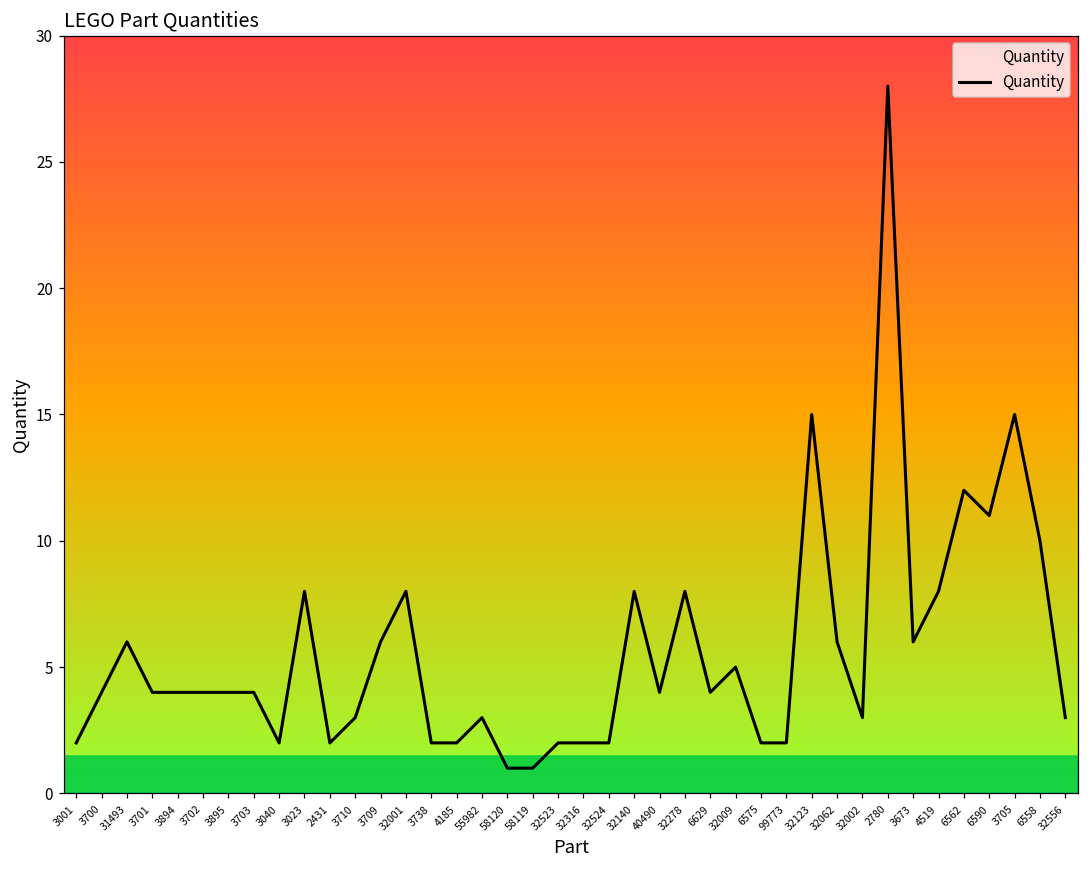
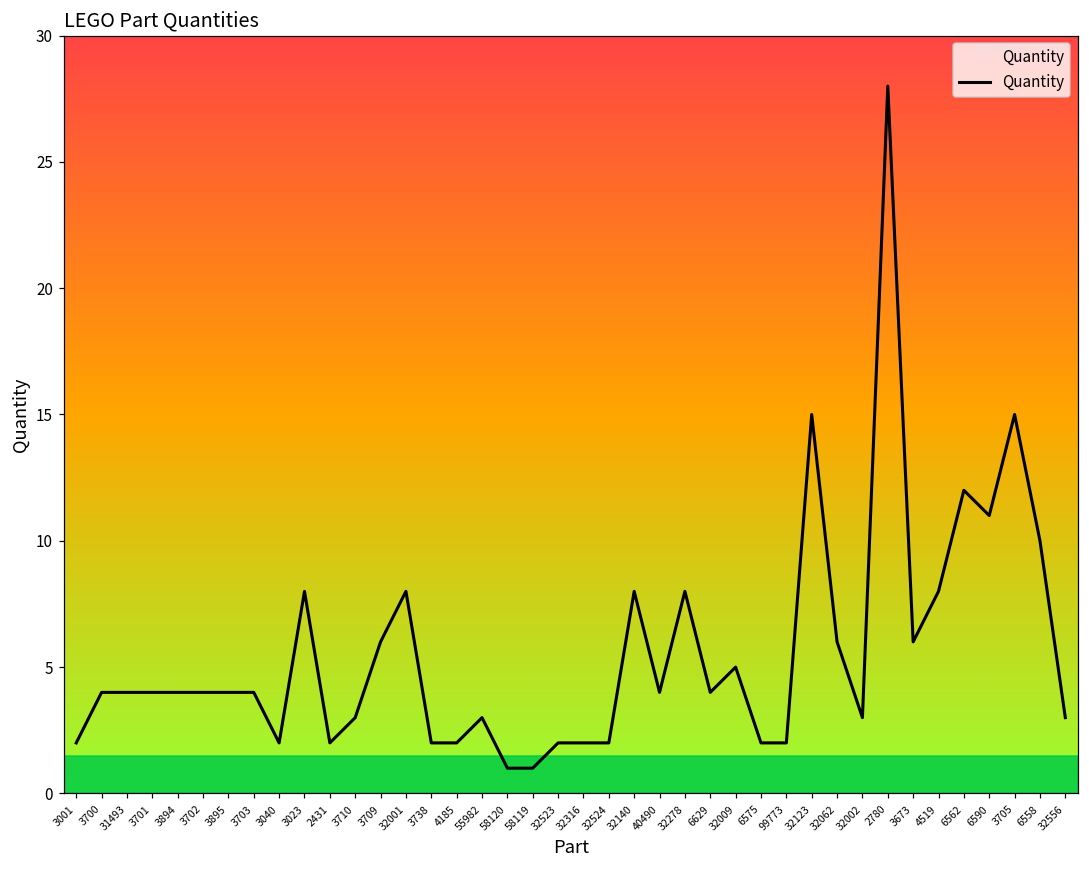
31493: 6 -> 4
